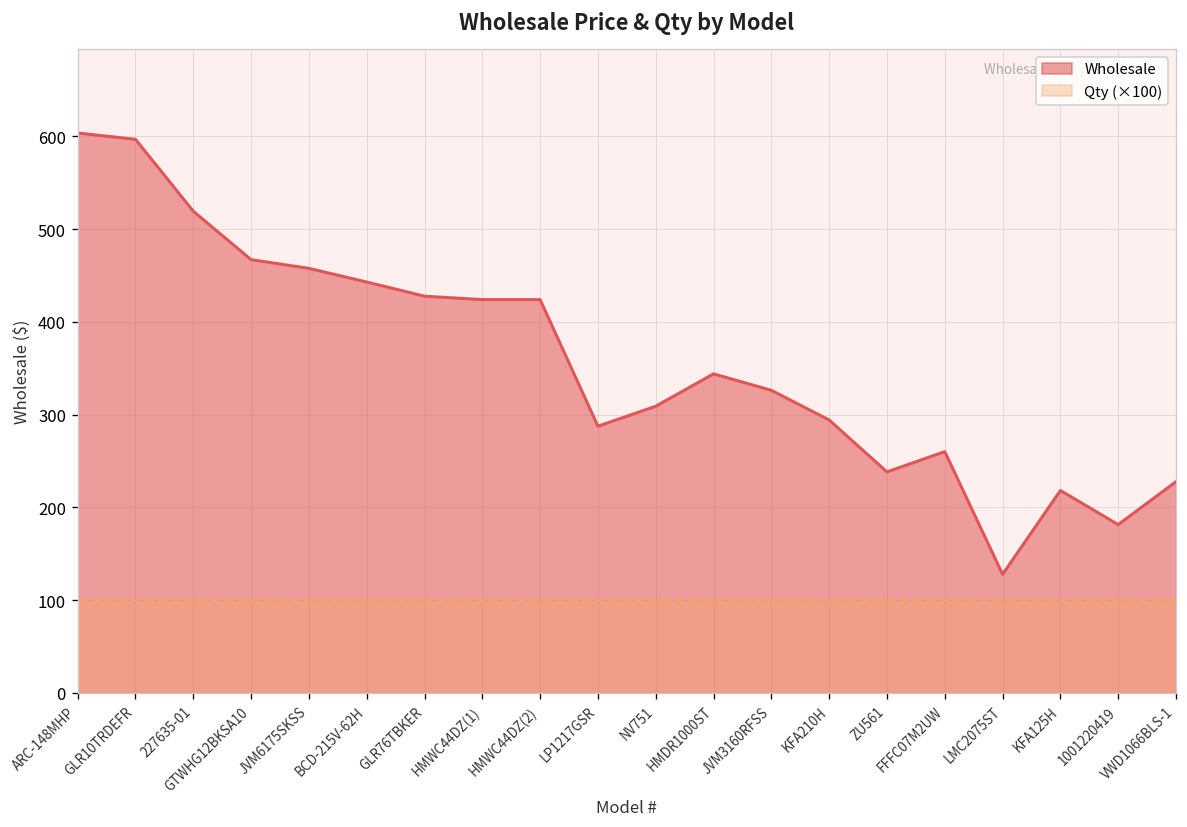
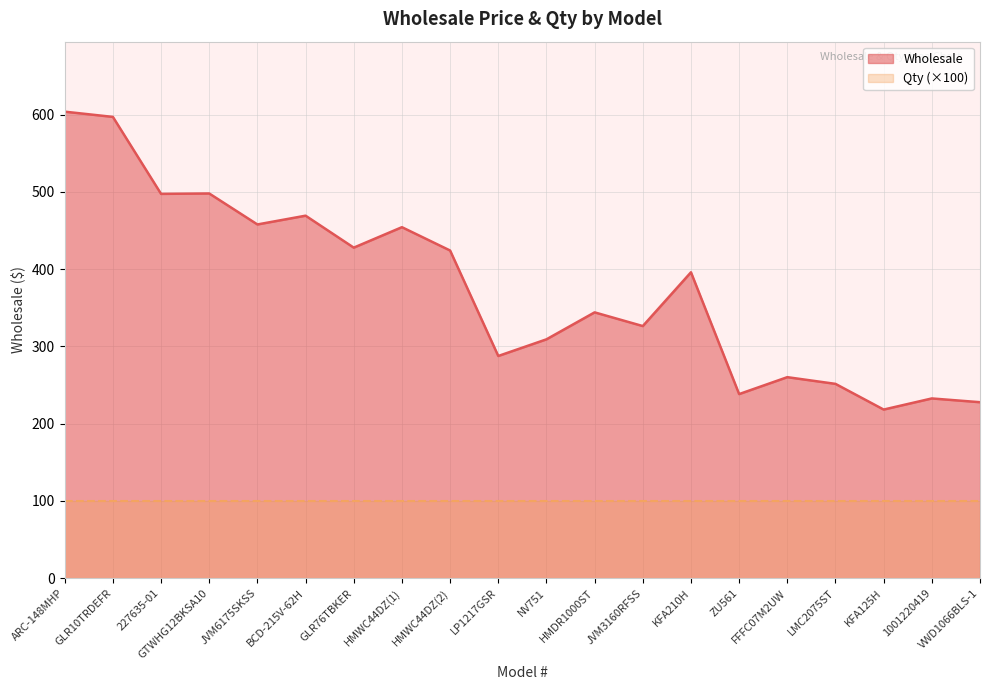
Wholesale, 227635-01: 520 -> 500
Wholesale, GTWHG12BKSA10: 470 -> 500
Wholesale, BCD-215V-62H: 440 -> 470
Wholesale, HMWC44DZ(1): 420 -> 450
Wholesale, KFA210H: 290 -> 400
Wholesale, LMC2075ST: 130 -> 250
Wholesale, 1001220419: 180 -> 230
